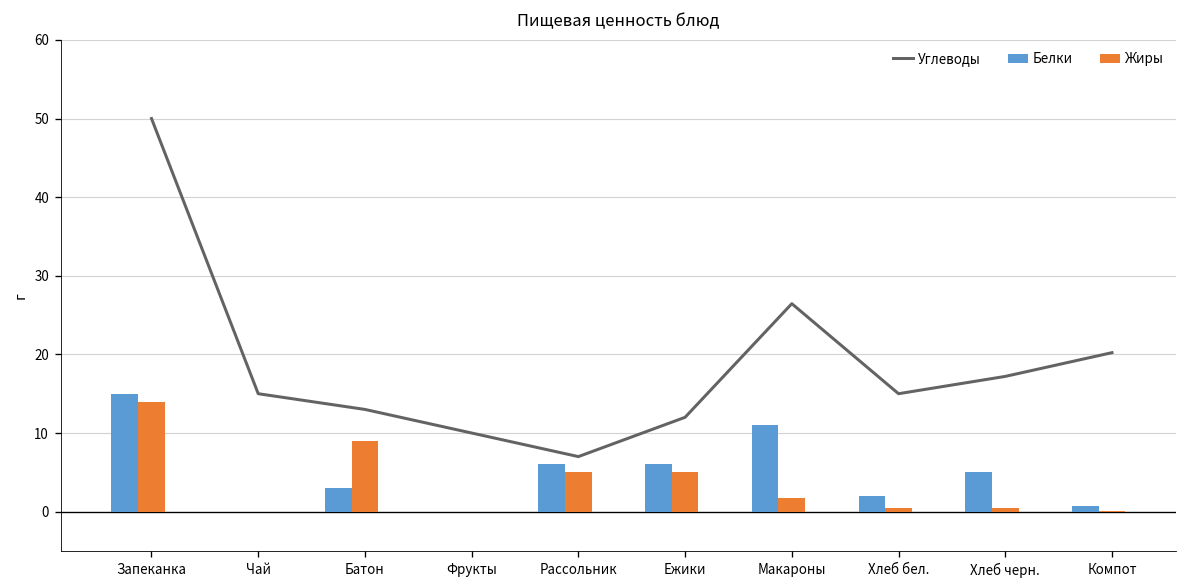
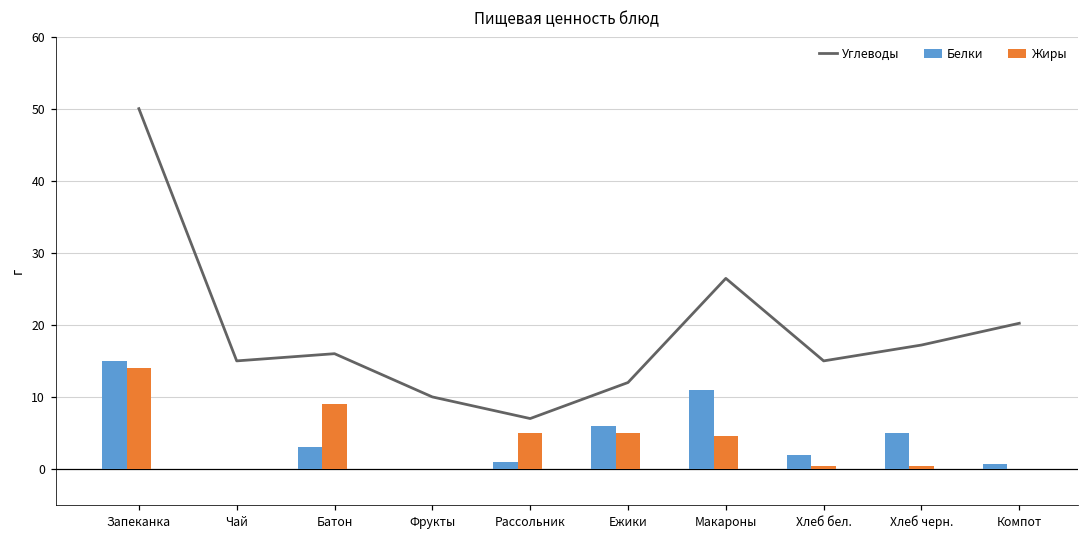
Углеводы, Батон: 13 -> 16
Белки, Рассольник: 6 -> 1
Жиры, Макароны: 2 -> 5
